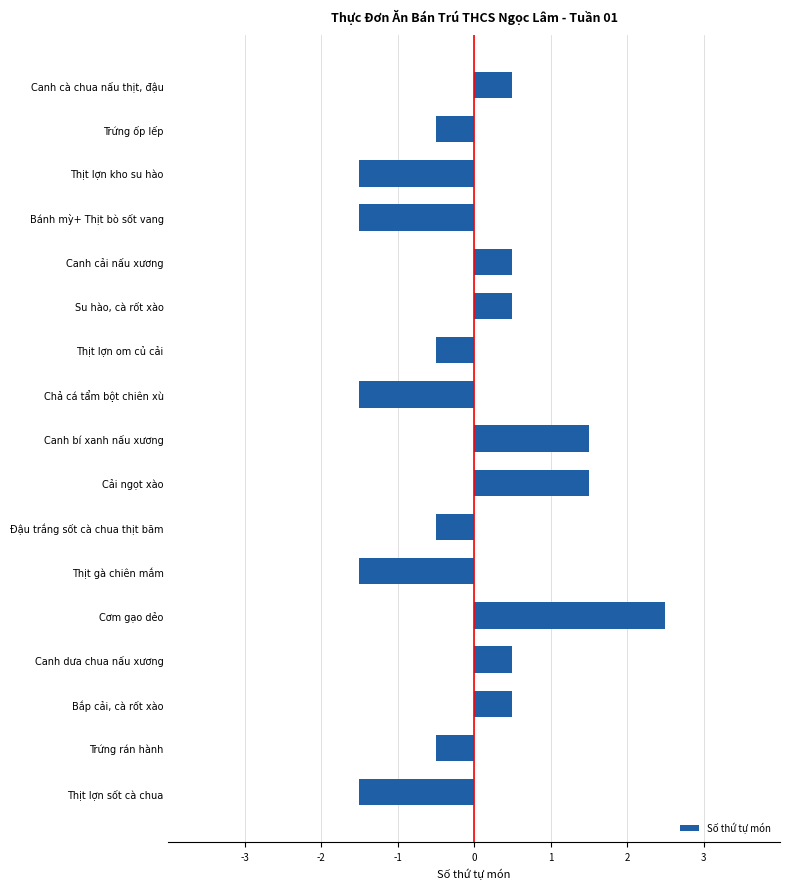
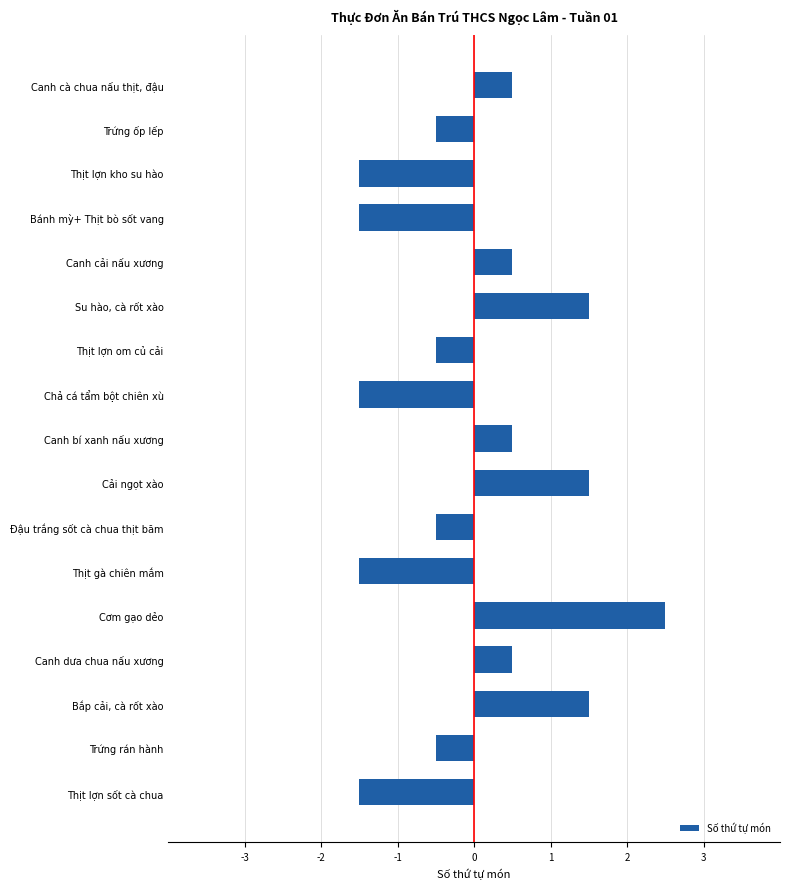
Su hào, cà rốt xào: 0.5 -> 1.5
Canh bí xanh nấu xương: 1.5 -> 0.5
Bắp cải, cà rốt xào: 0.5 -> 1.5
